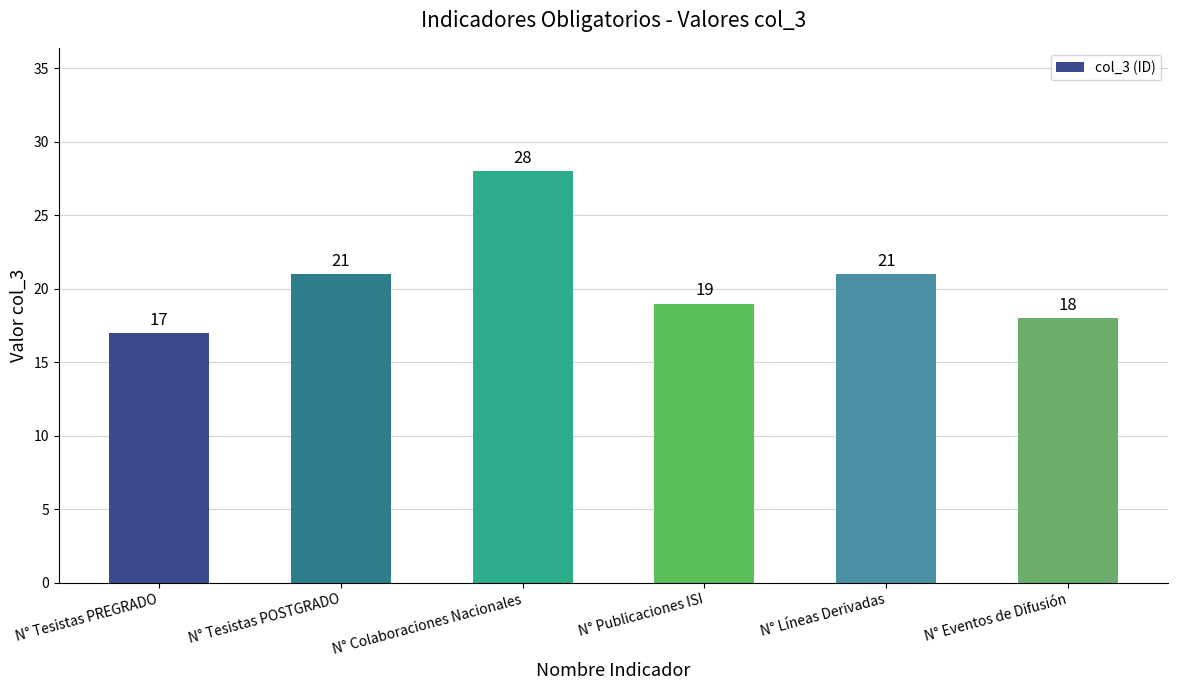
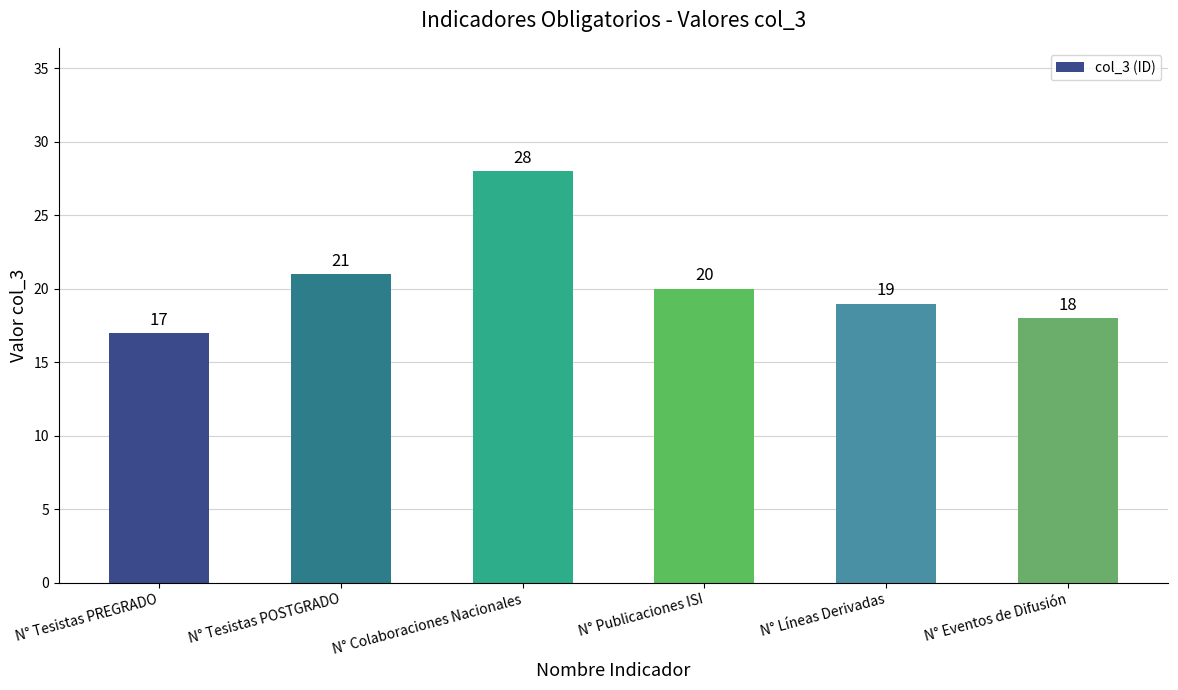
N° Publicaciones ISI: 19 -> 20
N° Líneas Derivadas: 21 -> 19
